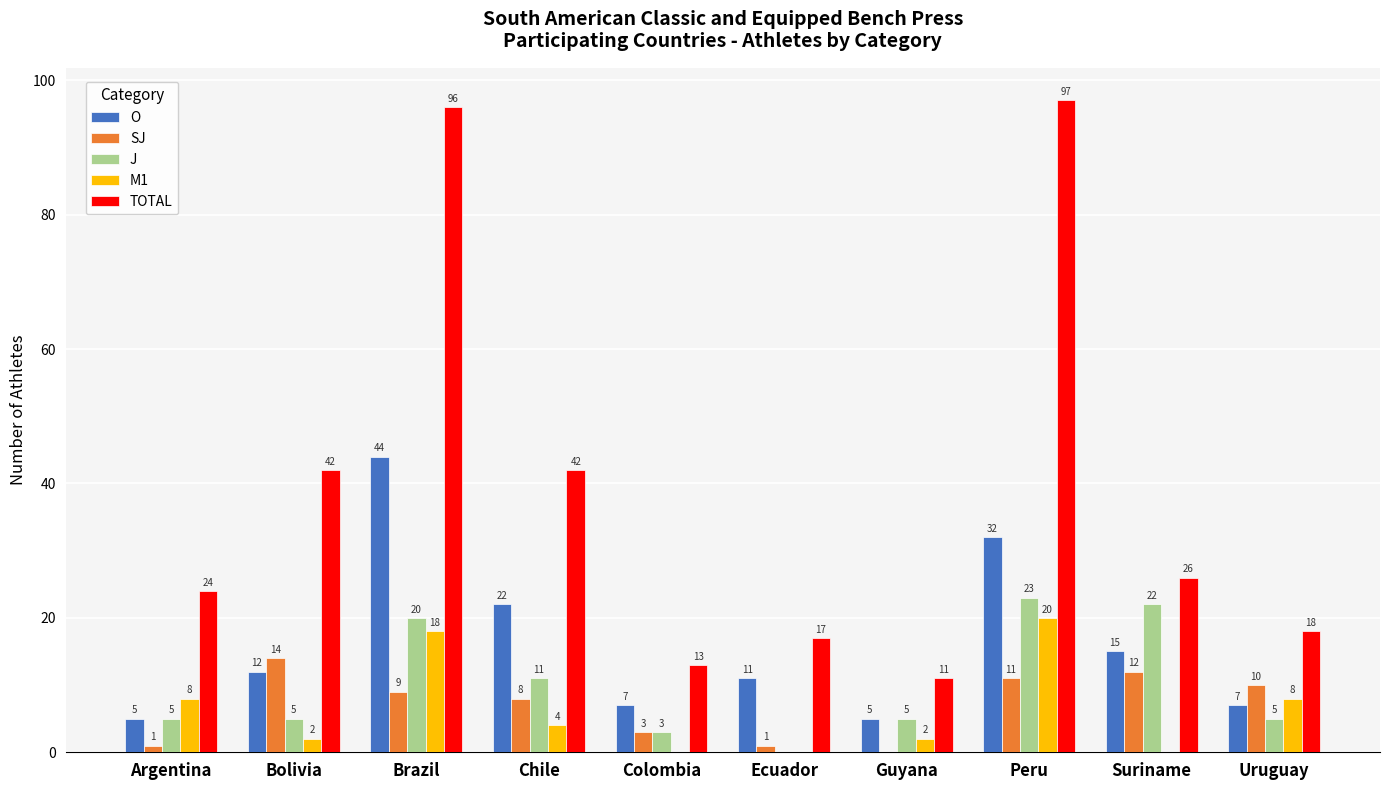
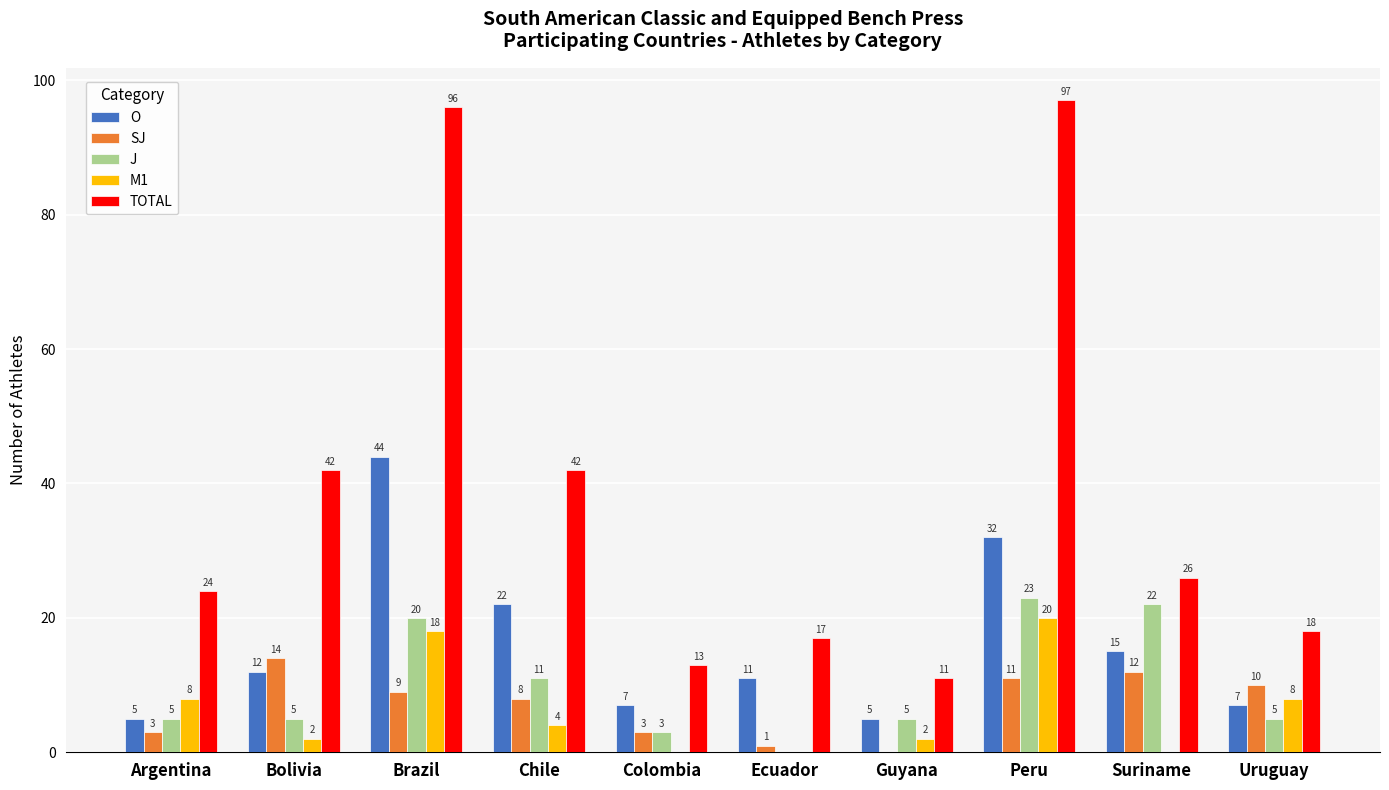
SJ, Argentina: 1 -> 3
